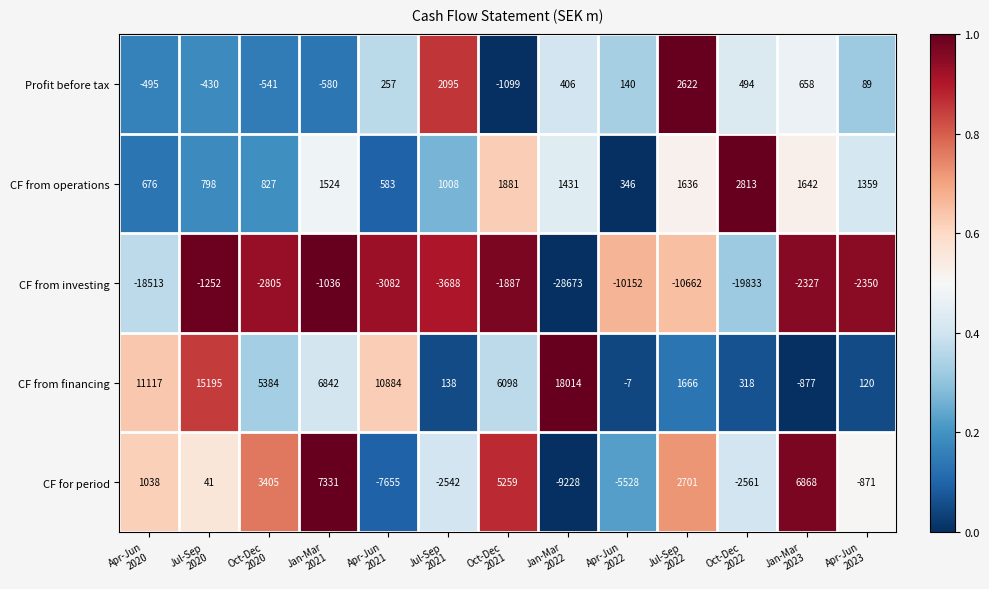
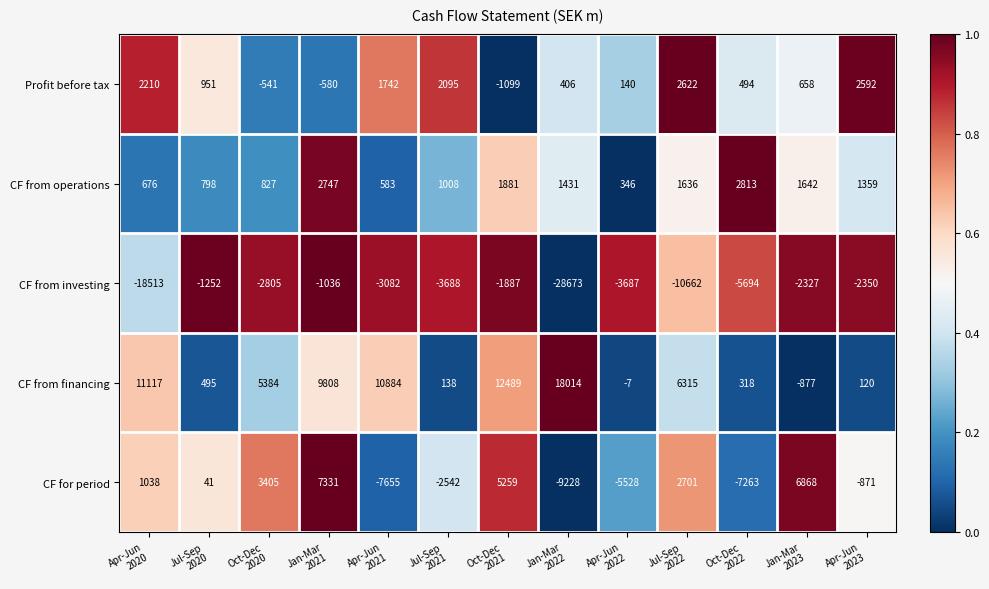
Profit before tax, Apr-Jun 2020: -495 -> 2210
Profit before tax, Jul-Sep 2020: -430 -> 951
Profit before tax, Apr-Jun 2021: 257 -> 1742
Profit before tax, Apr-Jun 2023: 89 -> 2592
CF from operations, Jan-Mar 2021: 1524 -> 2747
CF from investing, Apr-Jun 2022: -10152 -> -3687
CF from investing, Oct-Dec 2022: -19833 -> -5694
CF from financing, Jul-Sep 2020: 15195 -> 495
CF from financing, Jan-Mar 2021: 6842 -> 9808
CF from financing, Oct-Dec 2021: 6098 -> 12489
CF from financing, Jul-Sep 2022: 1666 -> 6315
CF for period, Oct-Dec 2022: -2561 -> -7263
